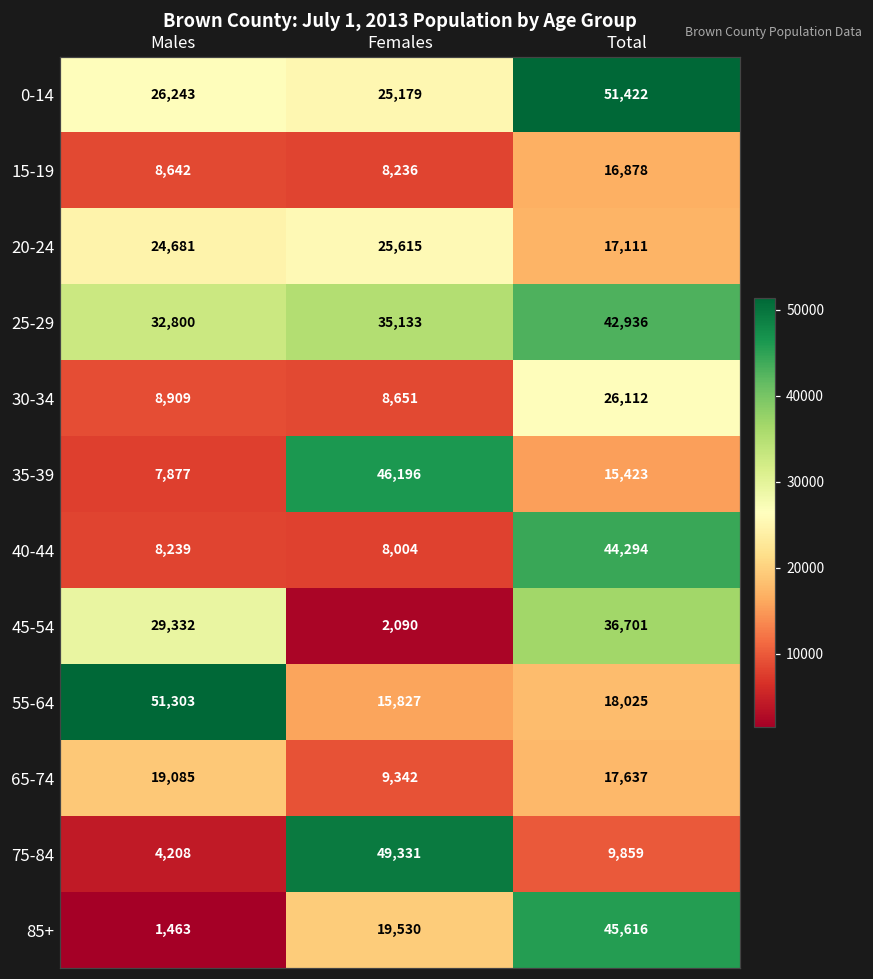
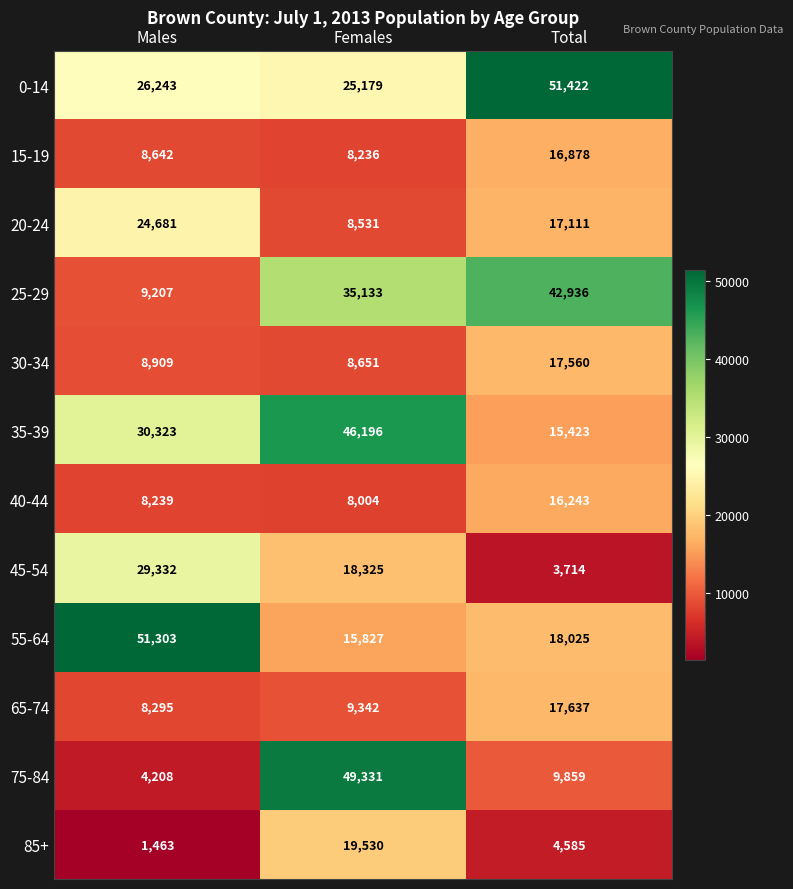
20-24, Females: 25,615 -> 8,531
25-29, Males: 32,800 -> 9,207
30-34, Total: 26,112 -> 17,560
35-39, Males: 7,877 -> 30,323
40-44, Total: 44,294 -> 16,243
45-54, Females: 2,090 -> 18,325
45-54, Total: 36,701 -> 3,714
65-74, Males: 19,085 -> 8,295
85+, Total: 45,616 -> 4,585
